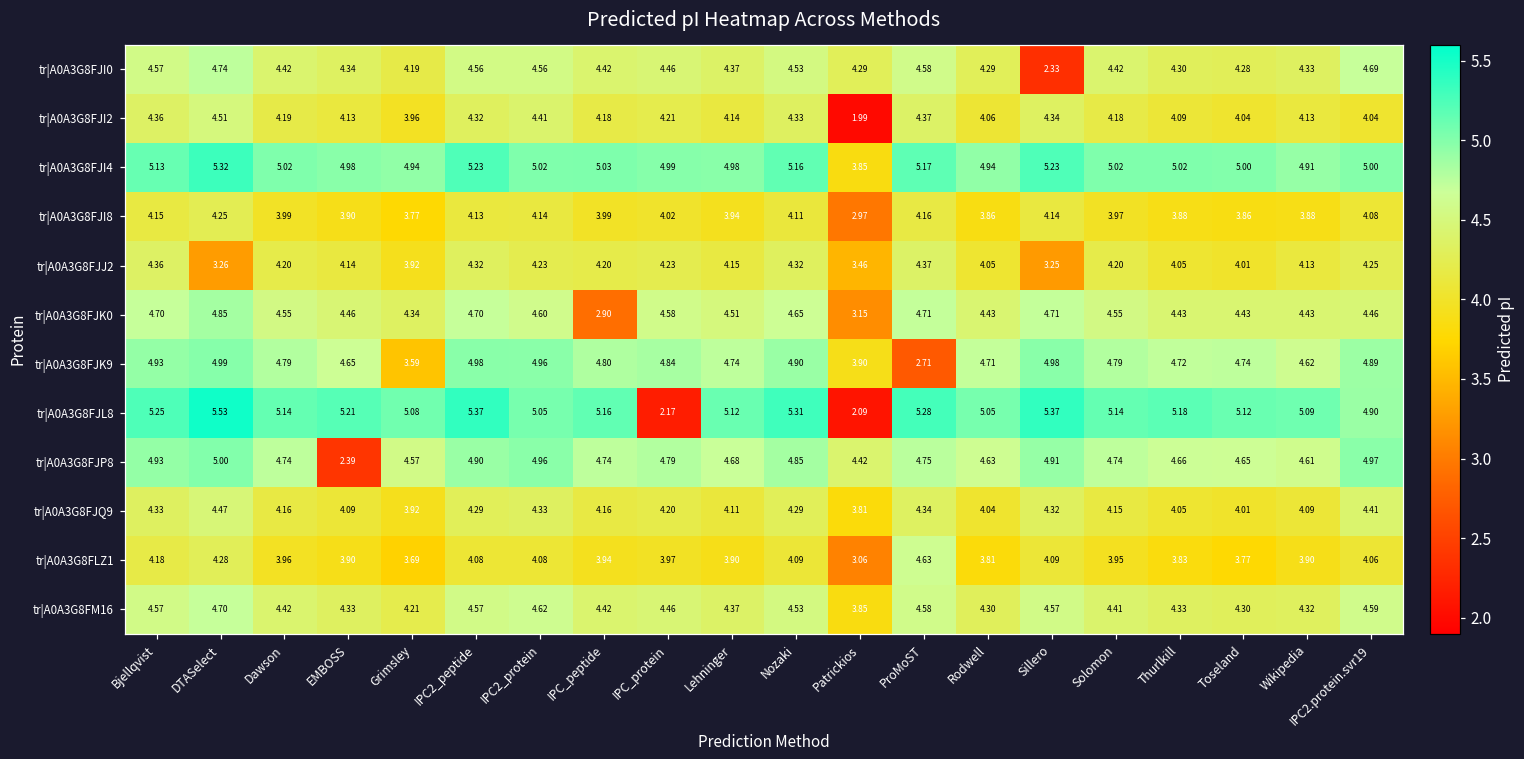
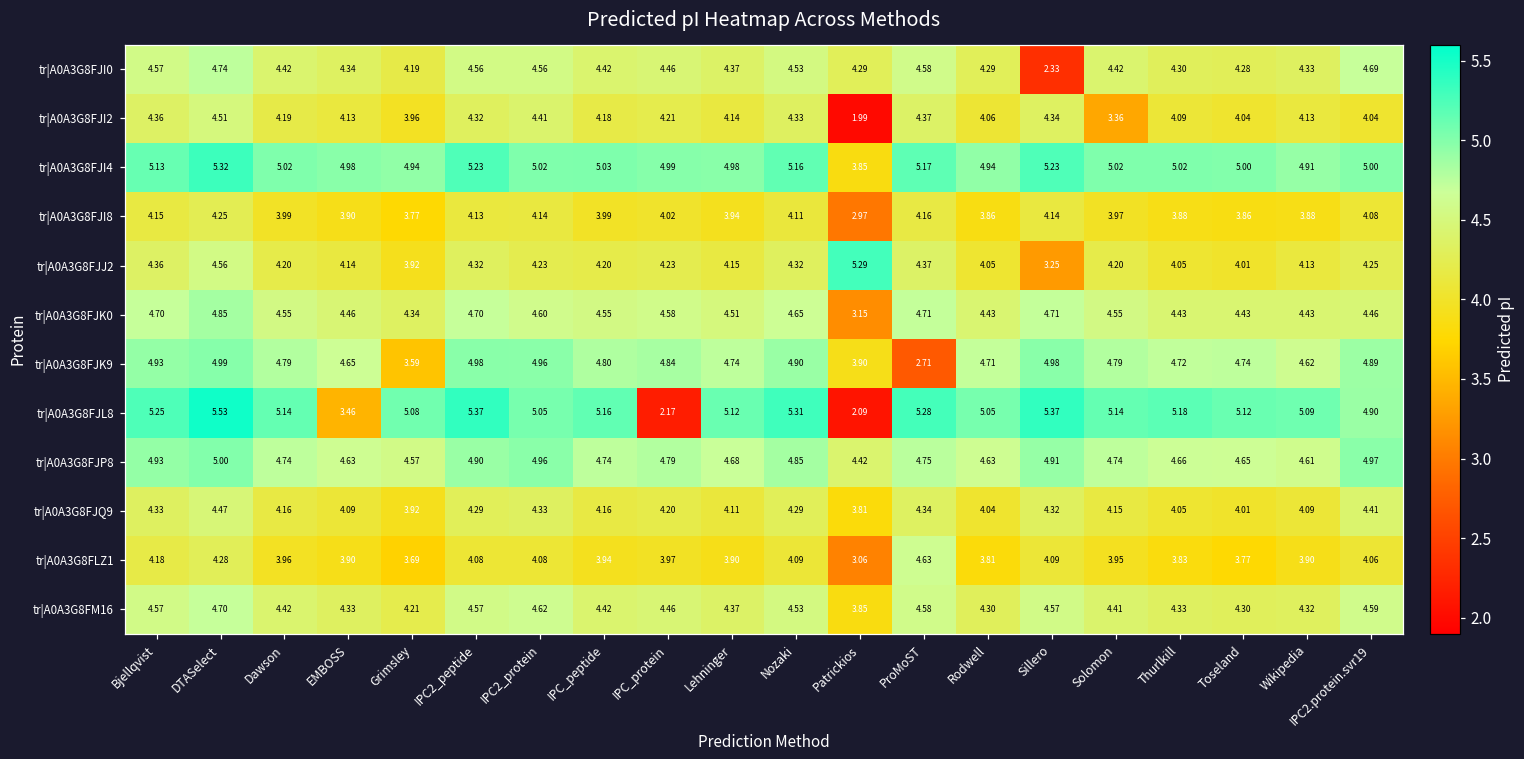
tr|A0A3G8FJI2, Solomon: 4.18 -> 3.36
tr|A0A3G8FJJ2, DTASelect: 3.26 -> 4.56
tr|A0A3G8FJJ2, Patrickios: 3.46 -> 5.29
tr|A0A3G8FJK0, IPC_peptide: 2.90 -> 4.55
tr|A0A3G8FJL8, EMBOSS: 5.21 -> 3.46
tr|A0A3G8FJP8, EMBOSS: 2.39 -> 4.63
